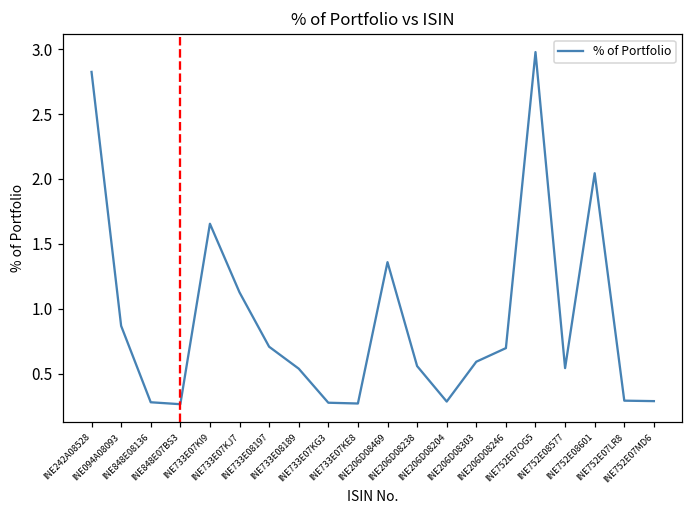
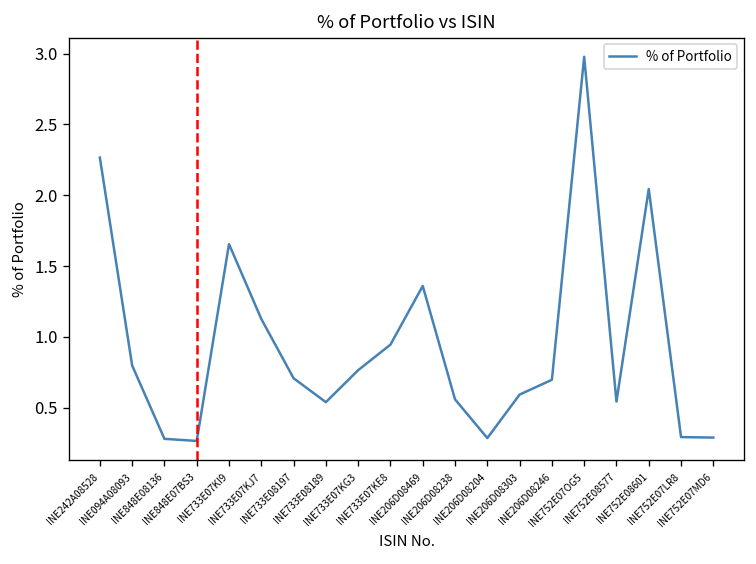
INE242A08528: 2.82 -> 2.27
INE094A08093: 0.87 -> 0.80
INE733E07KG3: 0.28 -> 0.77
INE733E07KE8: 0.27 -> 0.95
